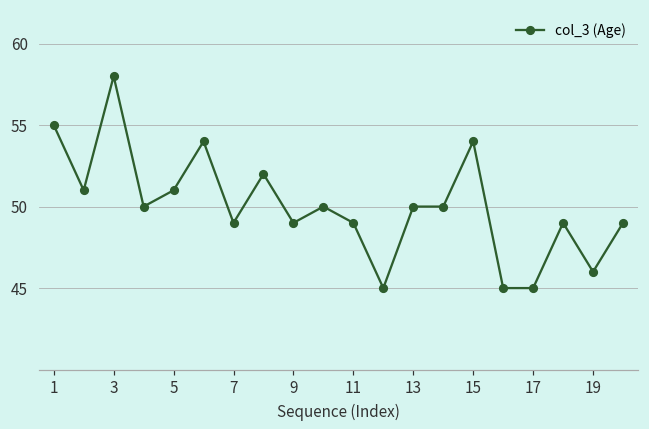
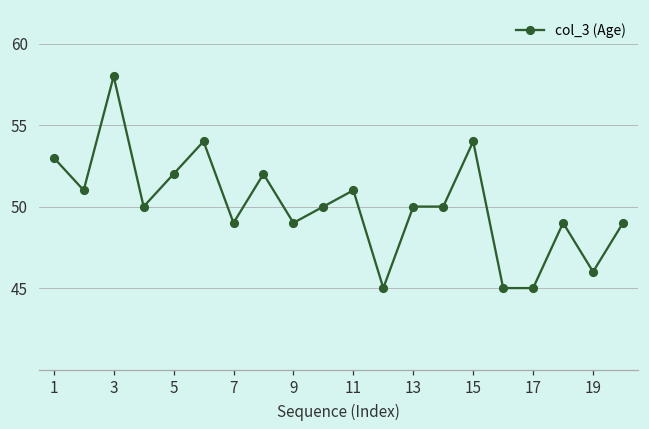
1: 55 -> 53
5: 51 -> 52
11: 49 -> 51
